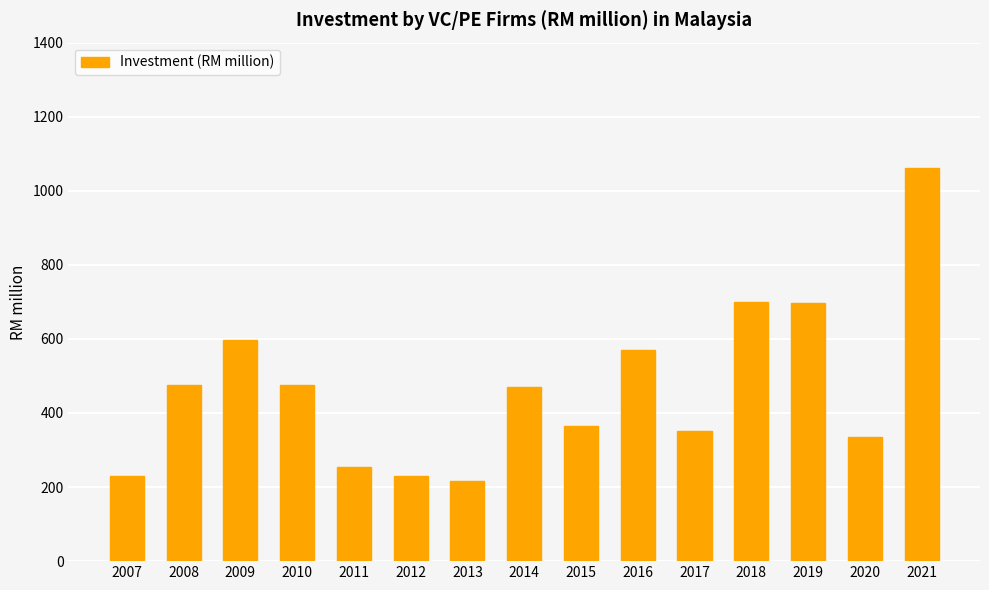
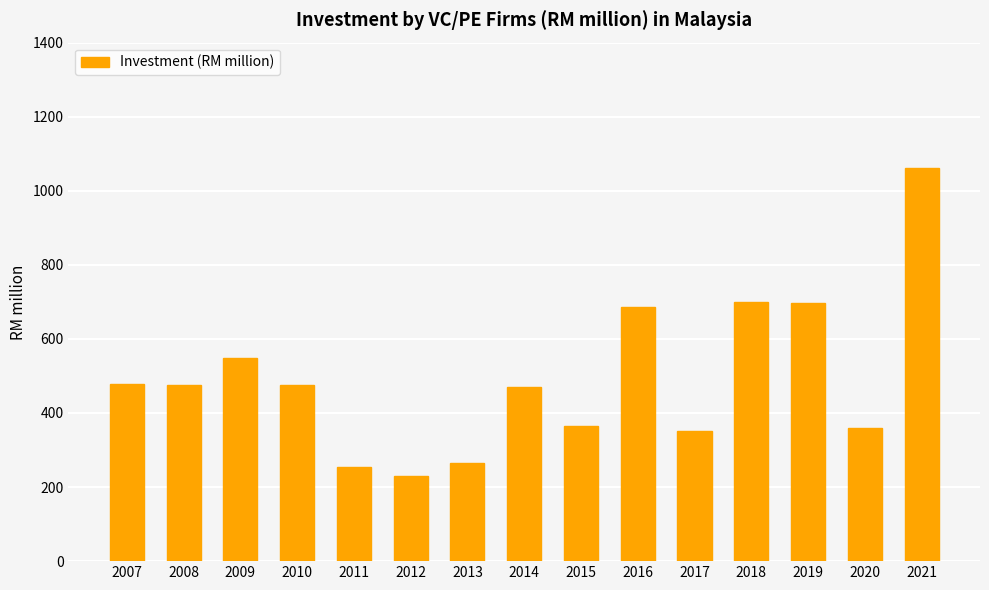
2007: 230 -> 480
2009: 600 -> 550
2013: 220 -> 260
2016: 570 -> 690
2020: 330 -> 360
